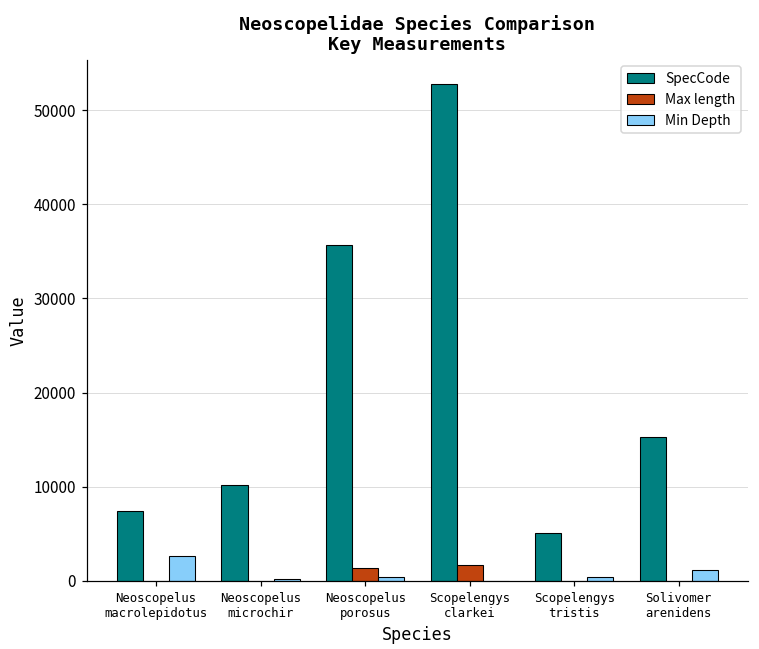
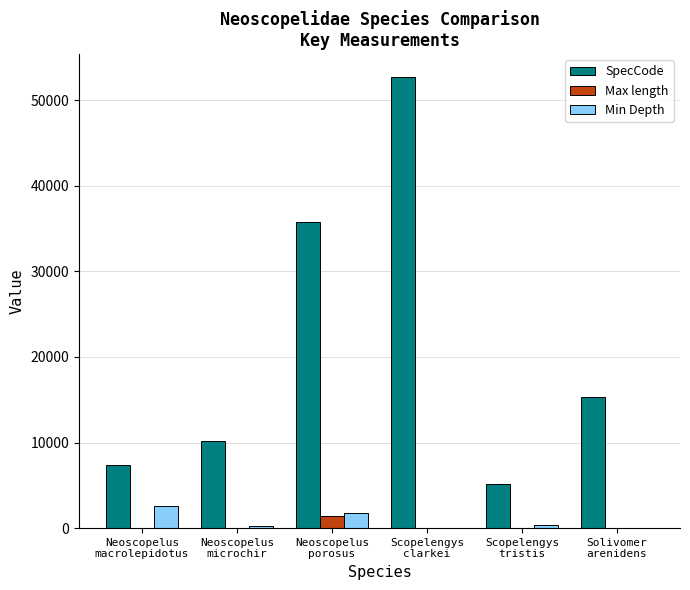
Min Depth, Neoscopelus porosus: 0 -> 2000
Max length, Scopelengys clarkei: 2000 -> 0
Min Depth, Solivomer arenidens: 1000 -> 0
